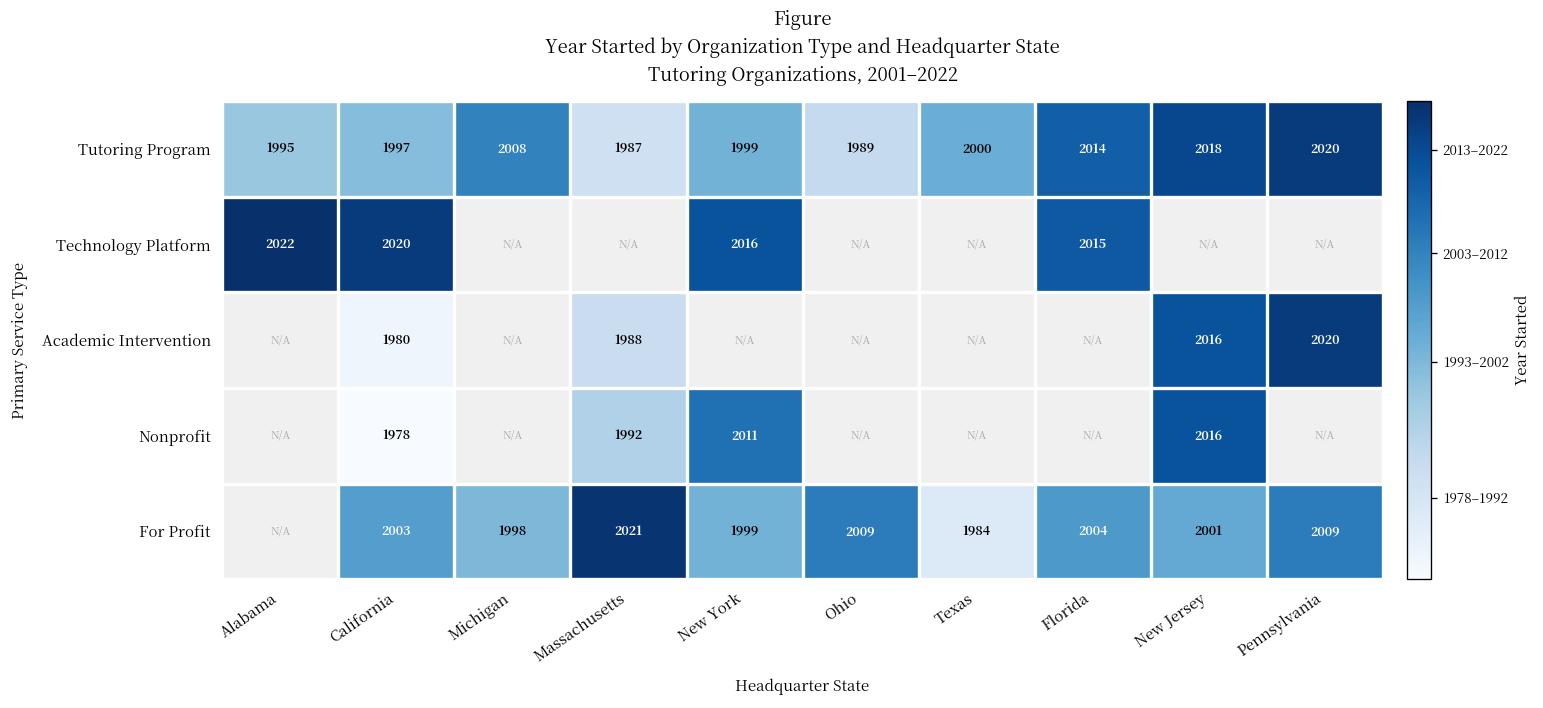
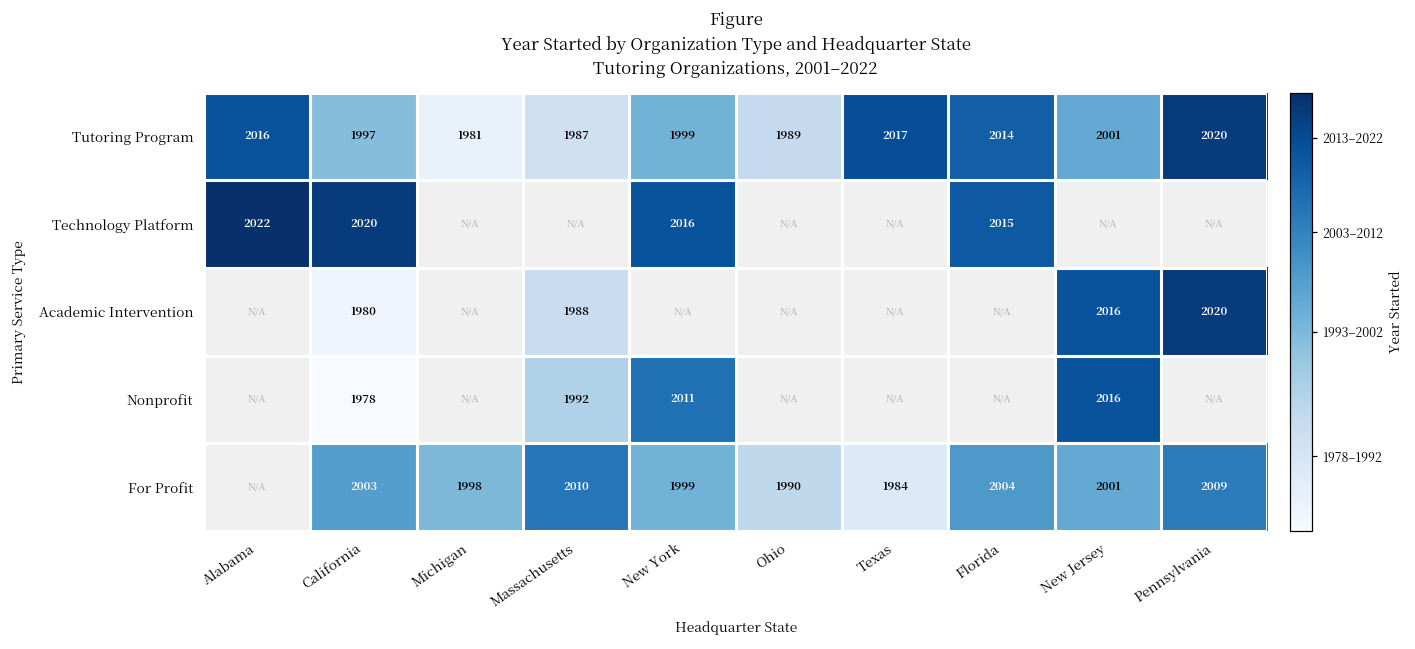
Tutoring Program, Alabama: 1995 -> 2016
Tutoring Program, Michigan: 2008 -> 1981
Tutoring Program, Texas: 2000 -> 2017
Tutoring Program, New Jersey: 2018 -> 2001
For Profit, Massachusetts: 2021 -> 2010
For Profit, Ohio: 2009 -> 1990
